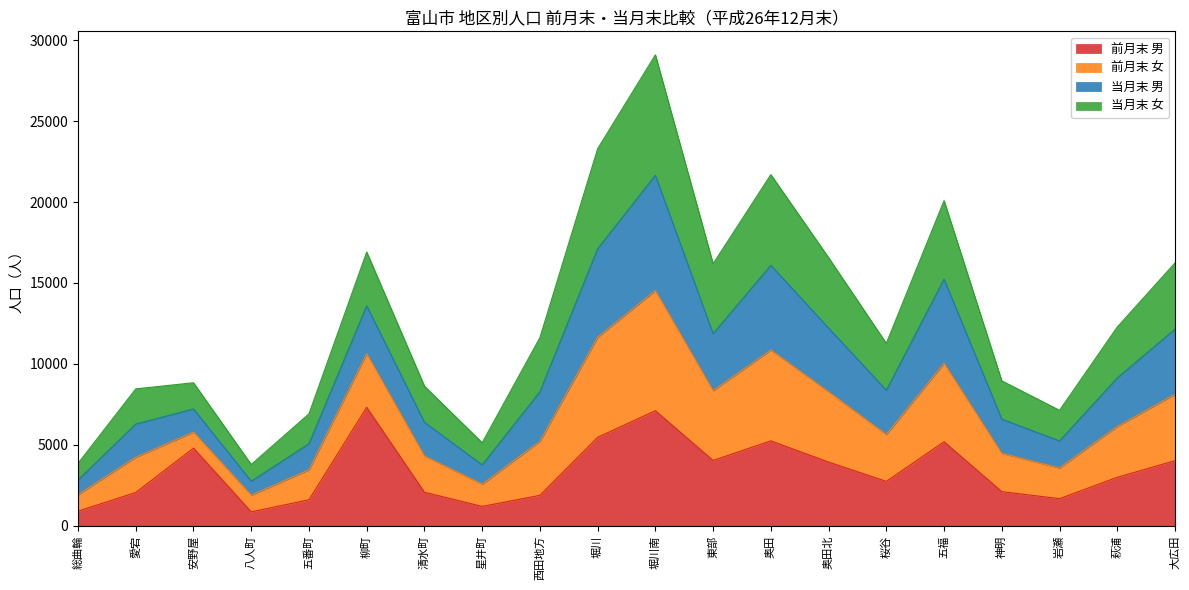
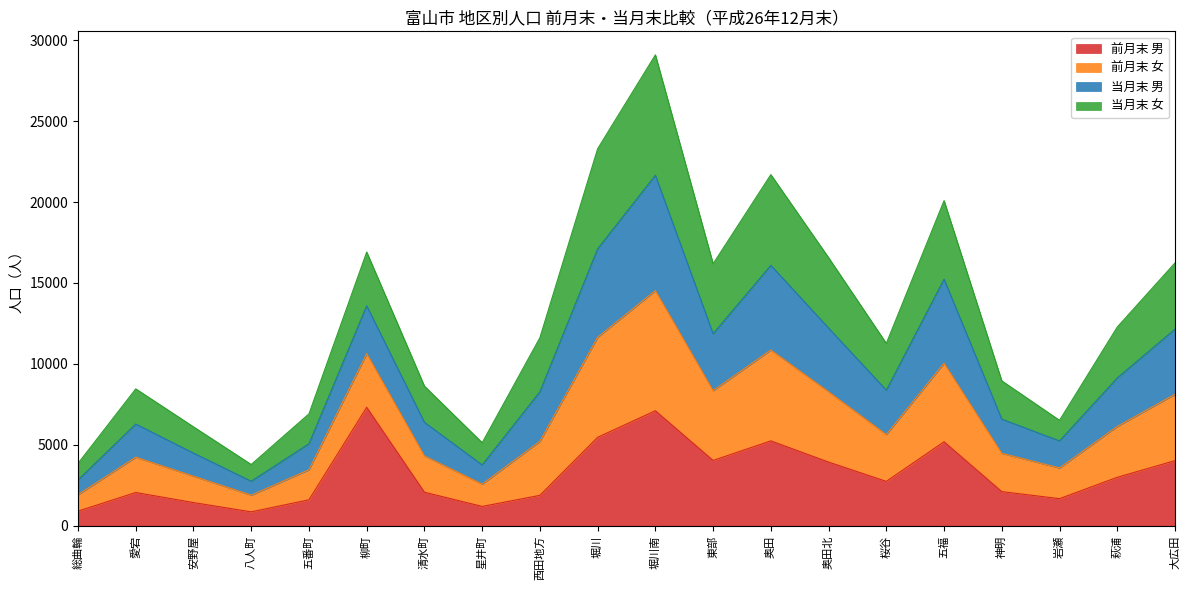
前月末 男, 安野屋: 4800 -> 1400
前月末 女, 安野屋: 1000 -> 1600
当月末 女, 岩瀬: 1900 -> 1300
